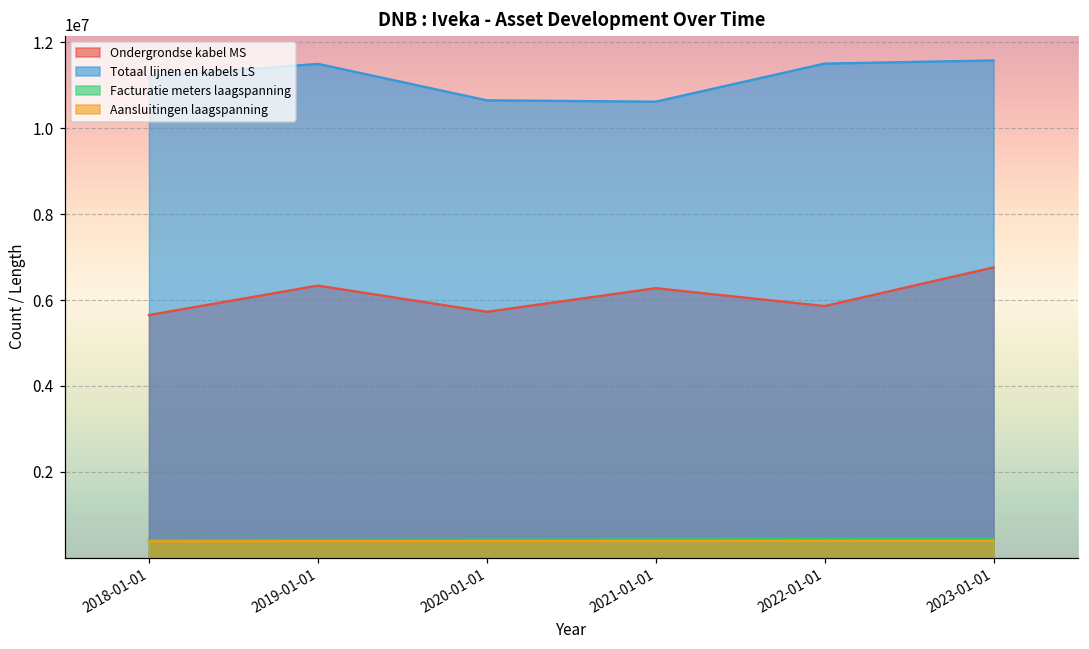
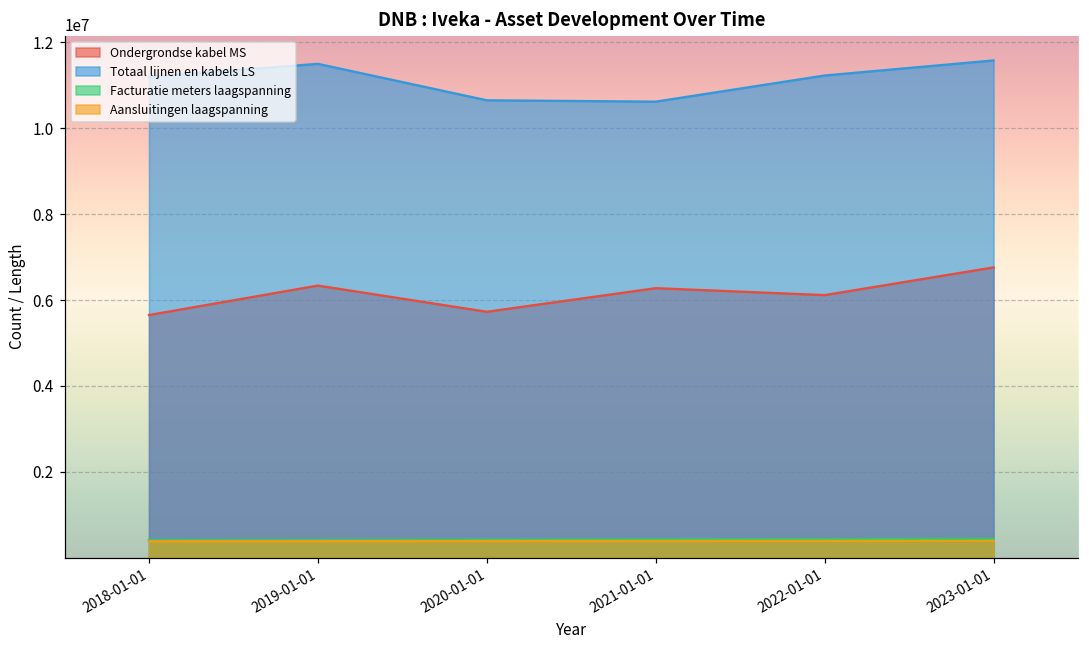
Ondergrondse kabel MS, 2022-01-01: 5900000 -> 6100000
Totaal lijnen en kabels LS, 2022-01-01: 11500000 -> 11200000
